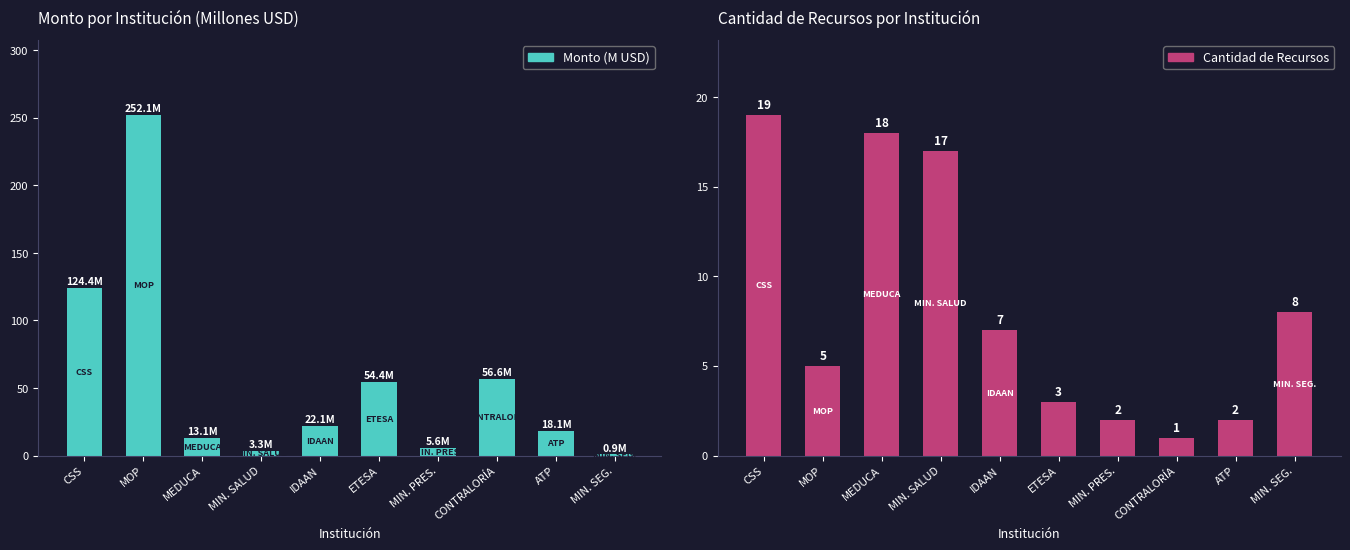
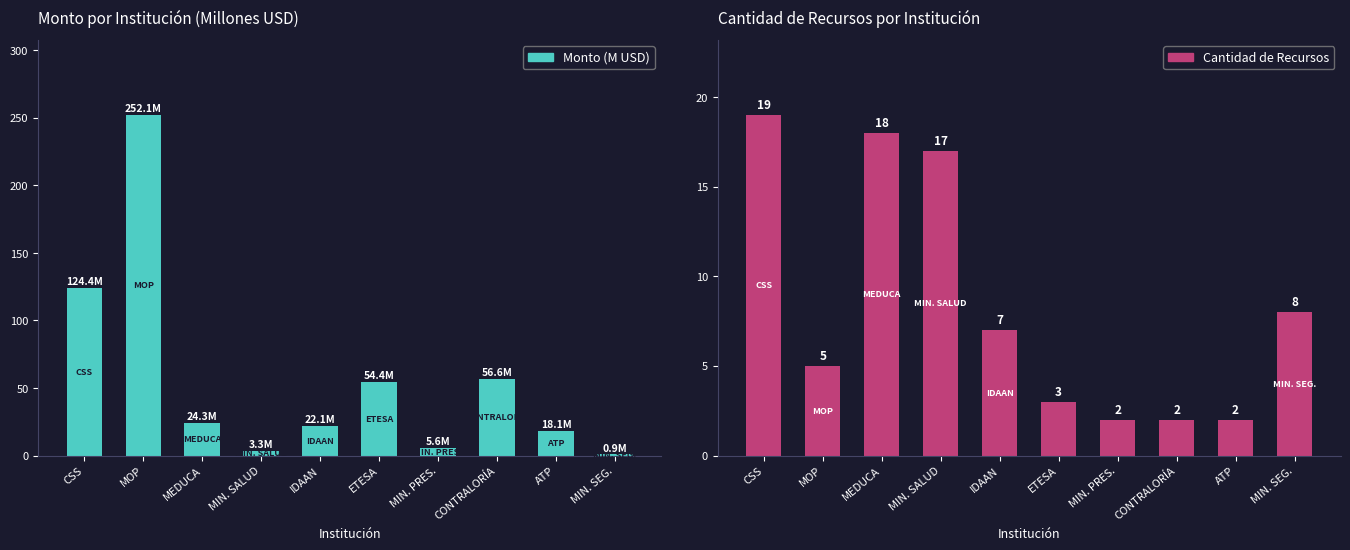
Monto por Institución (Millones USD), MEDUCA: 13.1M -> 24.3M
Cantidad de Recursos por Institución, CONTRALORÍA: 1 -> 2
